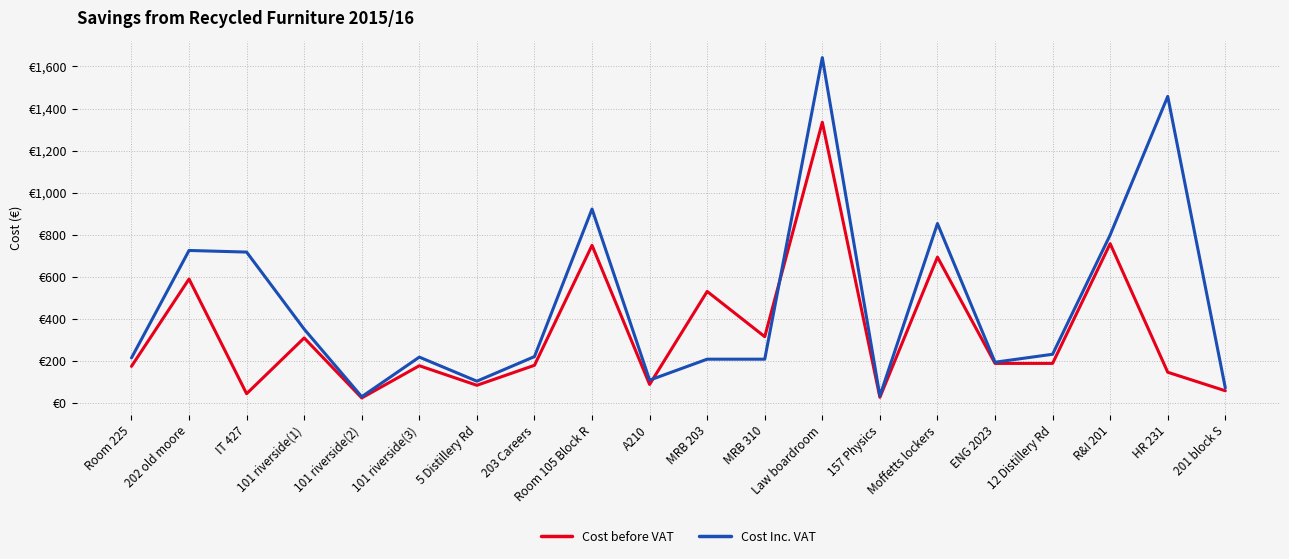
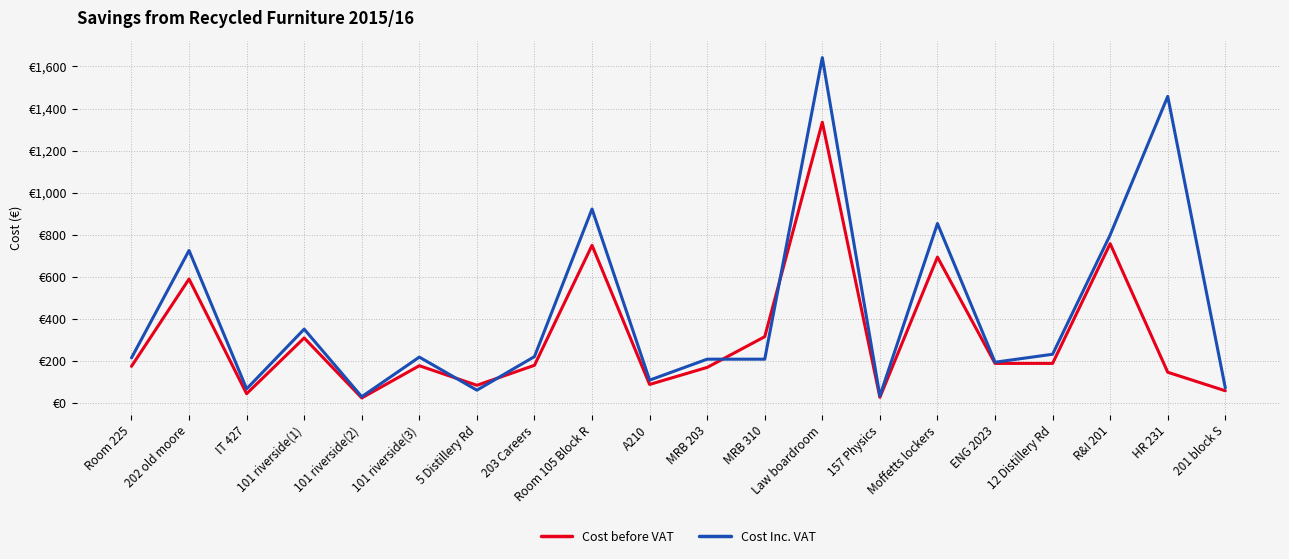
Cost Inc. VAT, IT 427: €720 -> €70
Cost Inc. VAT, 5 Distillery Rd: €100 -> €60
Cost before VAT, MRB 203: €530 -> €170
